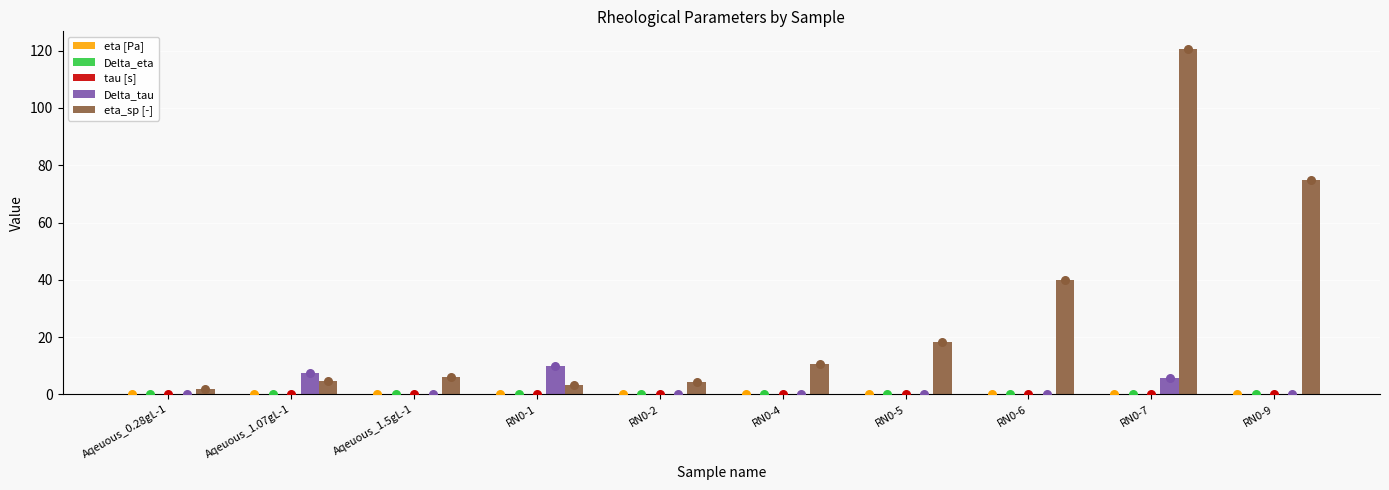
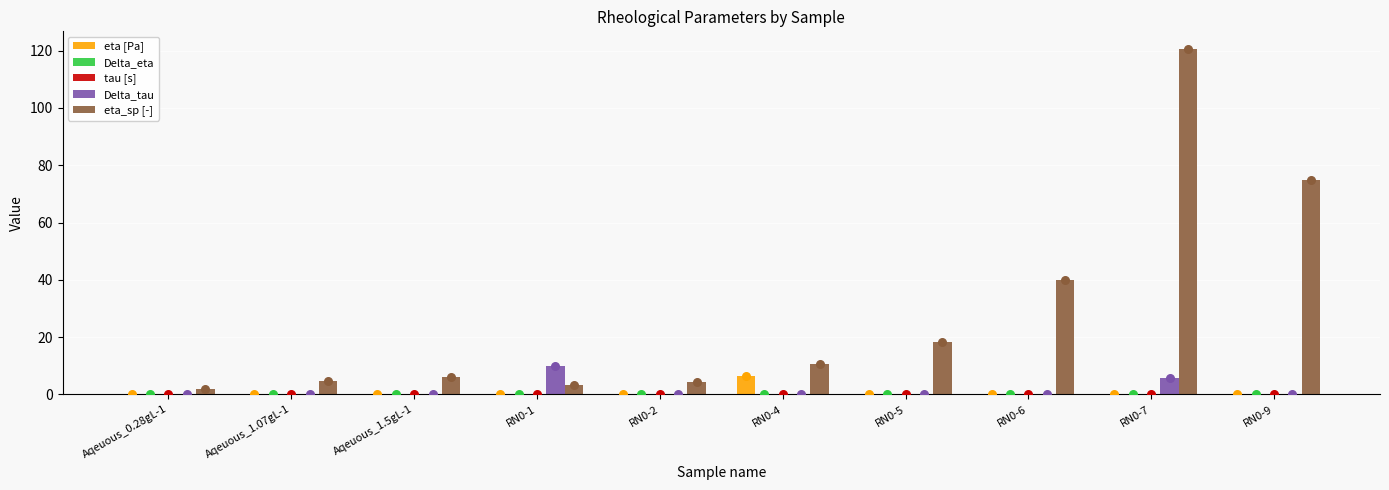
Delta_tau, Aqeuous_1.07gL-1: 7 -> 0
eta [Pa], RN0-4: 0 -> 6
